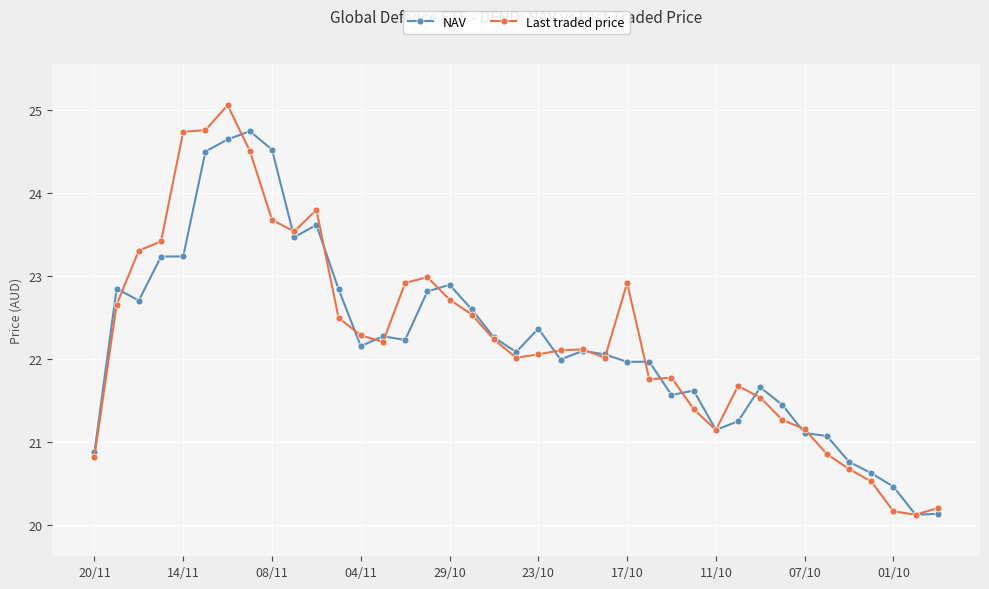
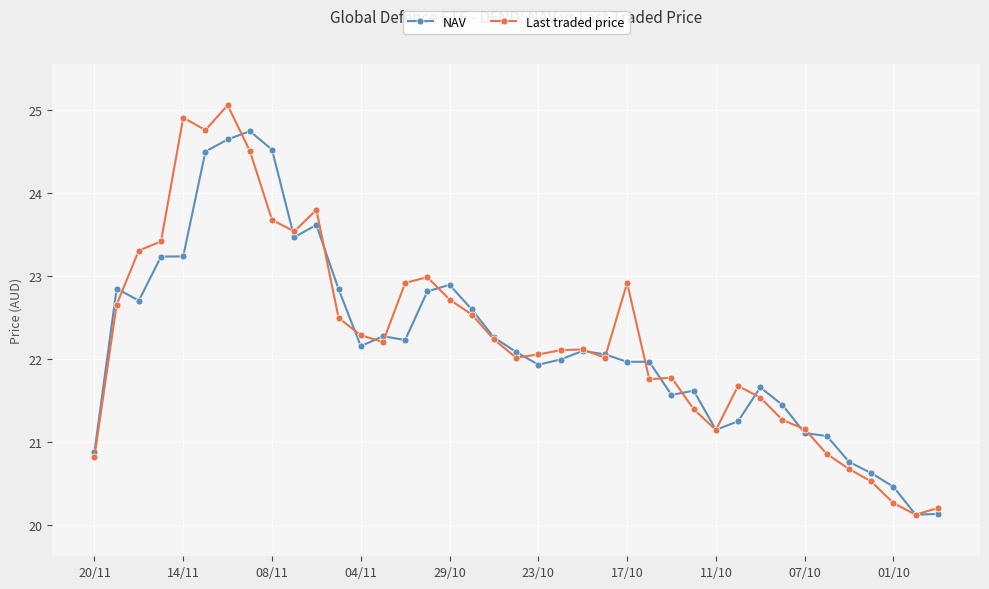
Last traded price, 14/11: 24.7 -> 24.9
NAV, 23/10: 22.4 -> 21.9
Last traded price, 01/10: 20.2 -> 20.3
